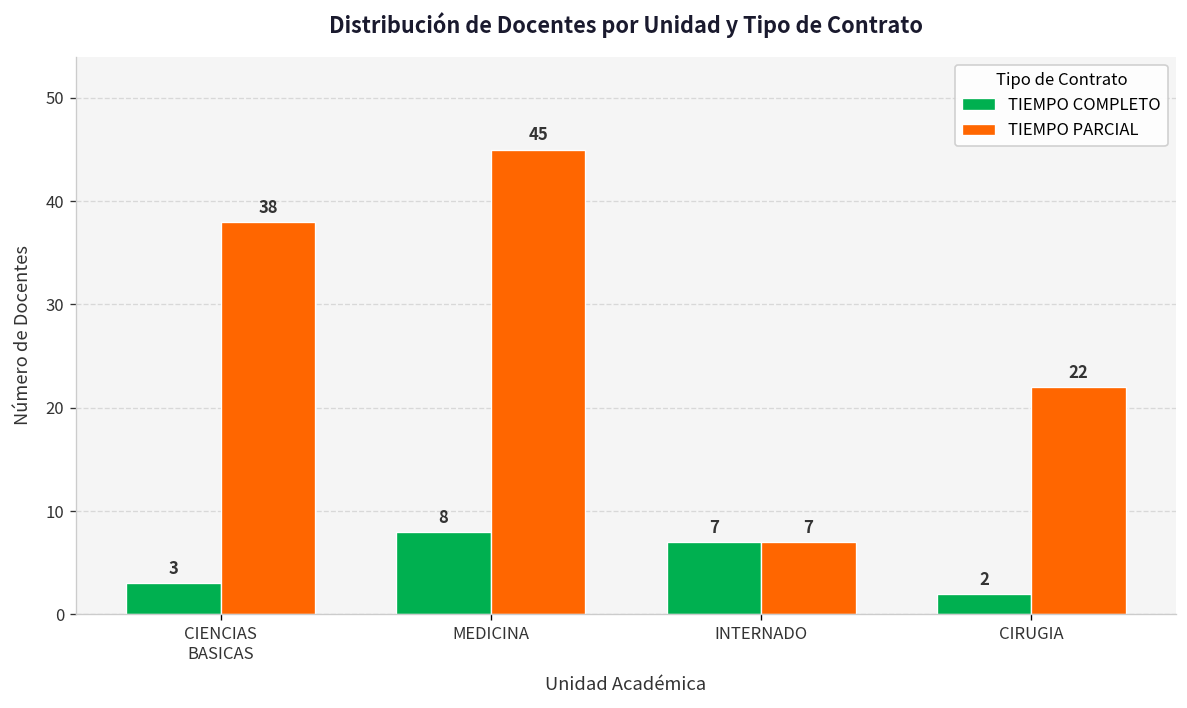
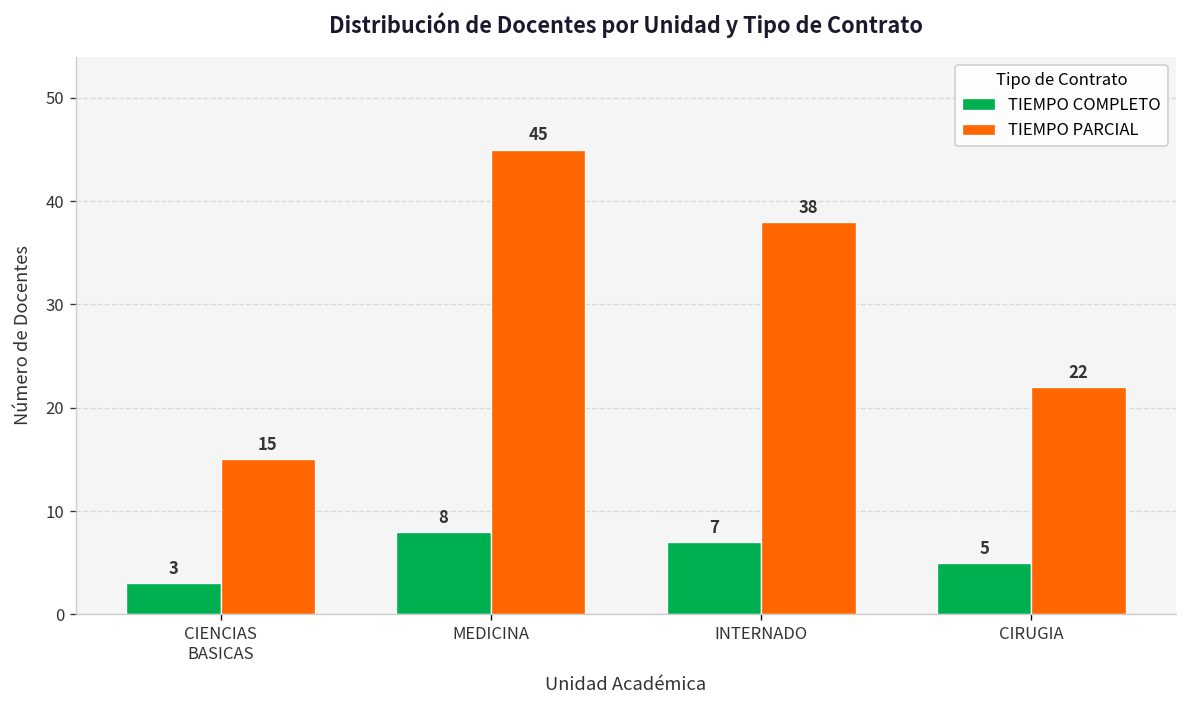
TIEMPO PARCIAL, CIENCIAS BASICAS: 38 -> 15
TIEMPO PARCIAL, INTERNADO: 7 -> 38
TIEMPO COMPLETO, CIRUGIA: 2 -> 5
